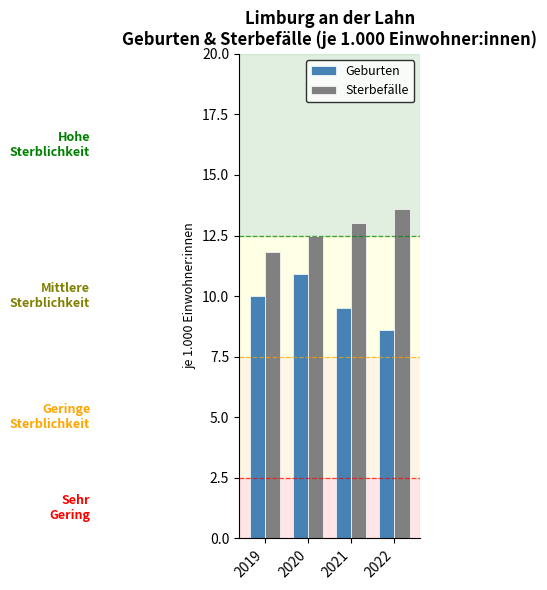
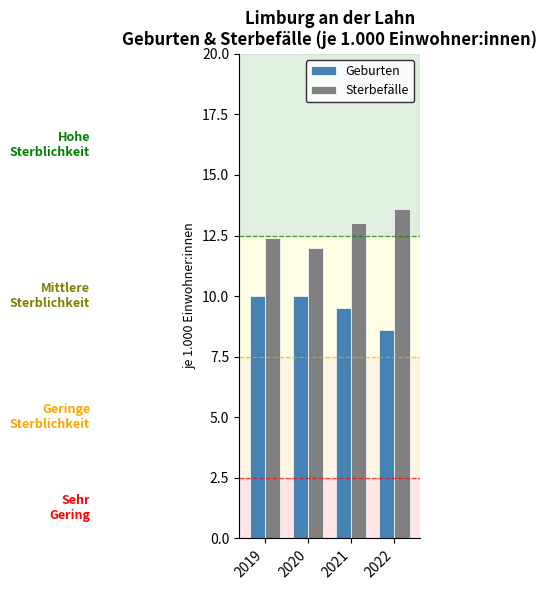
Sterbefälle, 2019: 11.8 -> 12.4
Geburten, 2020: 10.9 -> 10.0
Sterbefälle, 2020: 12.5 -> 12.0
